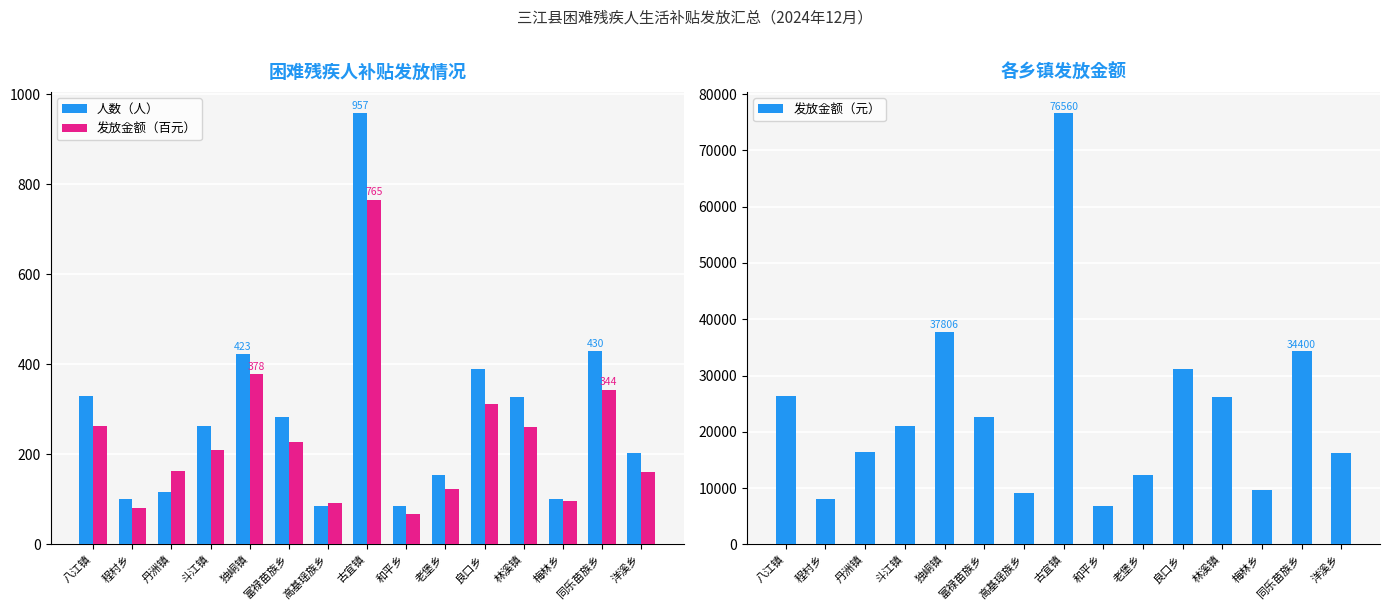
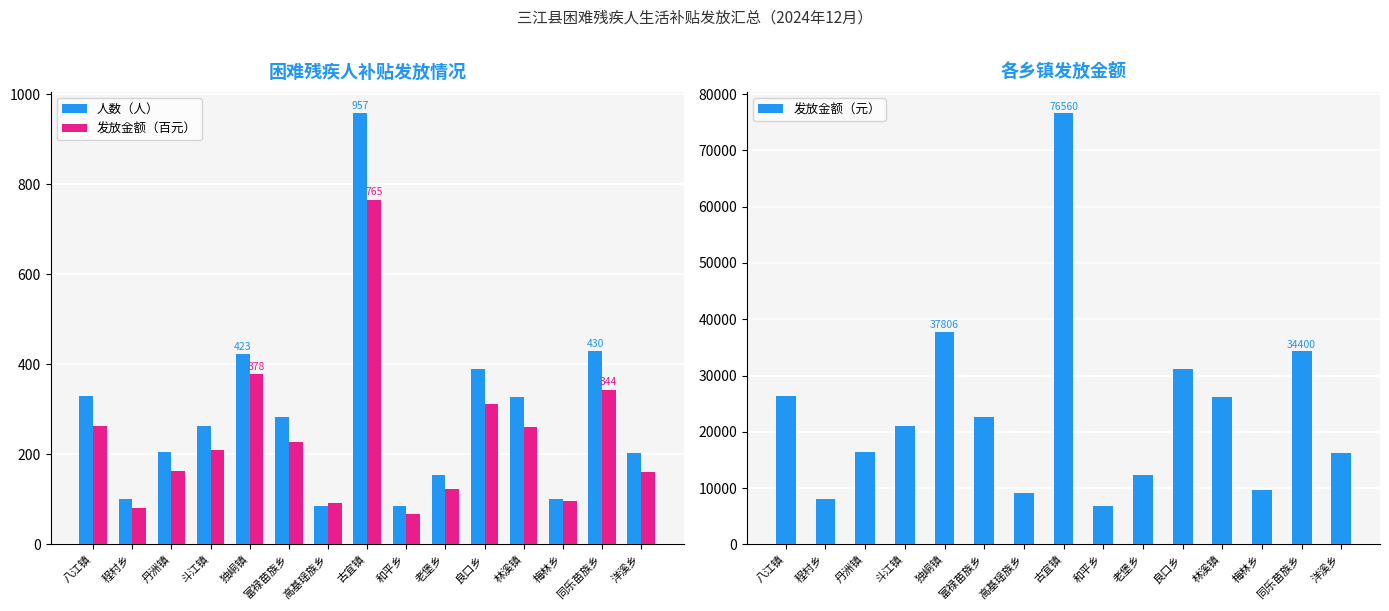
困难残疾人补贴发放情况, 人数（人）, 丹洲镇: 120 -> 210
